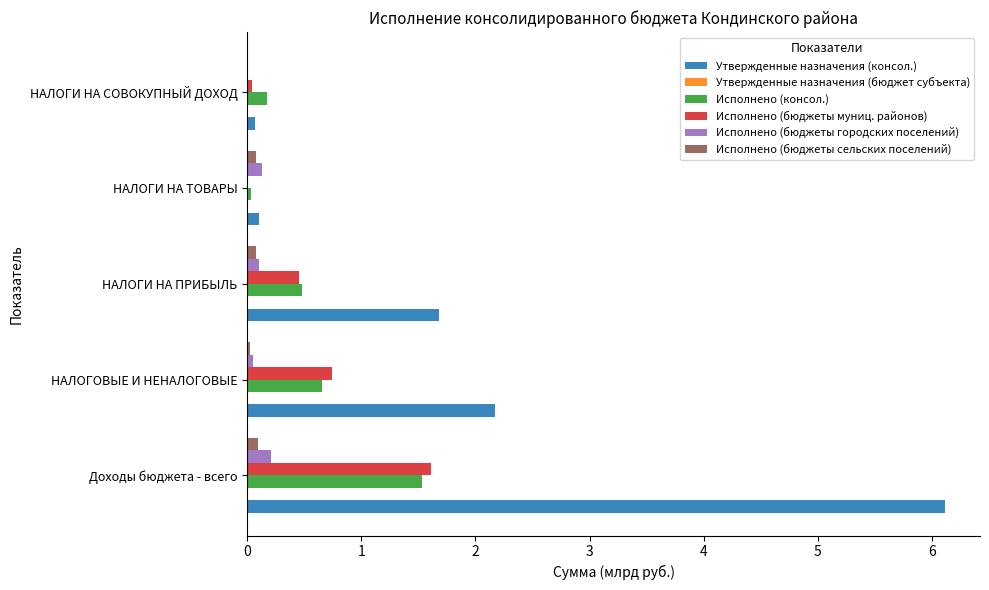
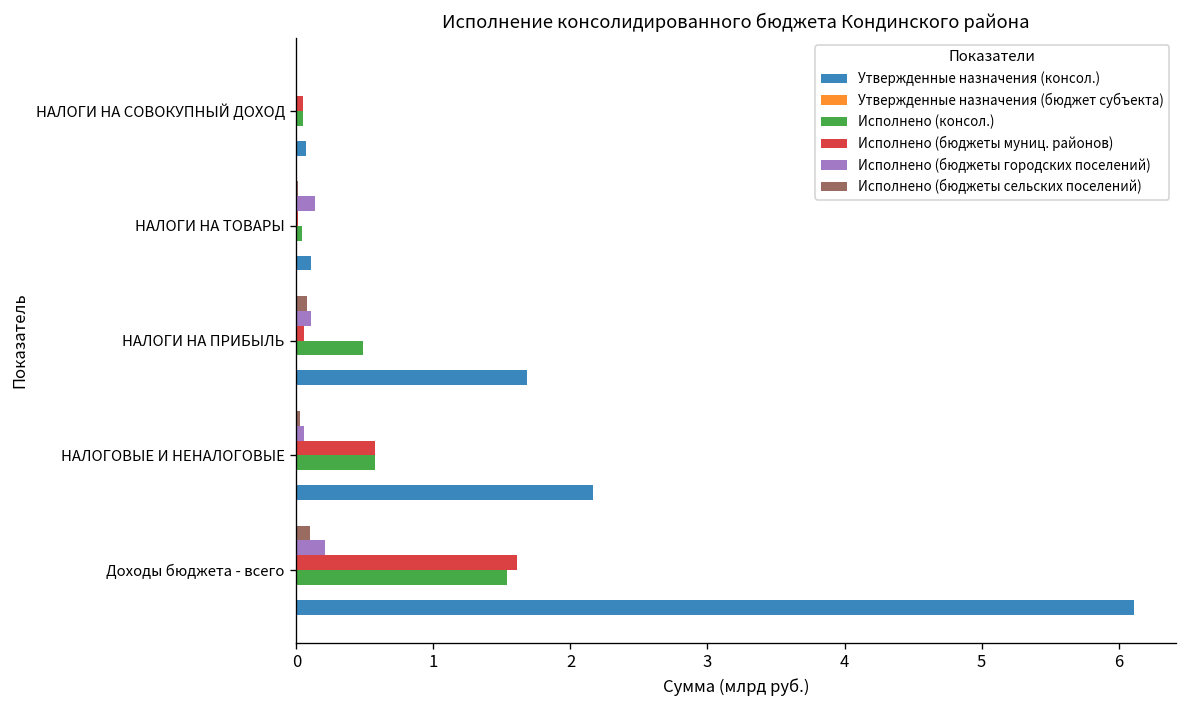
Исполнено (консол.), НАЛОГИ НА СОВОКУПНЫЙ ДОХОД: 0.17 -> 0.04
Исполнено (бюджеты сельских поселений), НАЛОГИ НА ТОВАРЫ: 0.08 -> 0.01
Исполнено (бюджеты муниц. районов), НАЛОГИ НА ПРИБЫЛЬ: 0.45 -> 0.05
Исполнено (бюджеты муниц. районов), НАЛОГОВЫЕ И НЕНАЛОГОВЫЕ: 0.74 -> 0.58
Исполнено (консол.), НАЛОГОВЫЕ И НЕНАЛОГОВЫЕ: 0.65 -> 0.57
